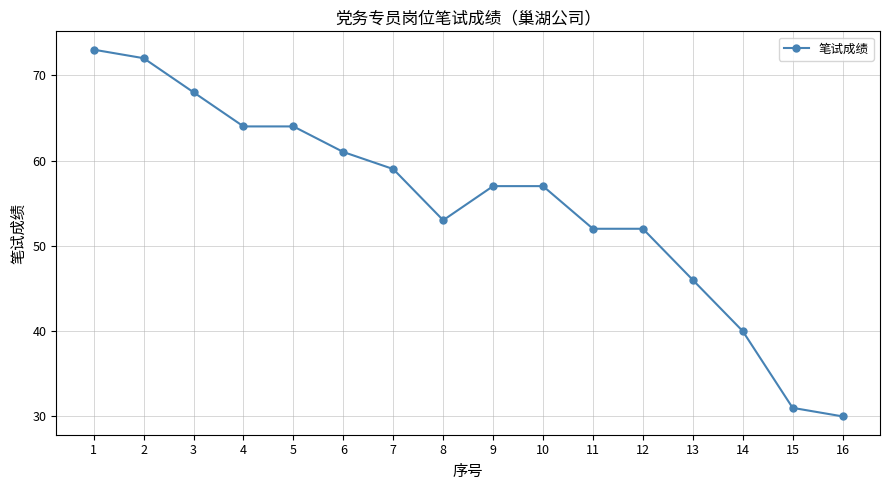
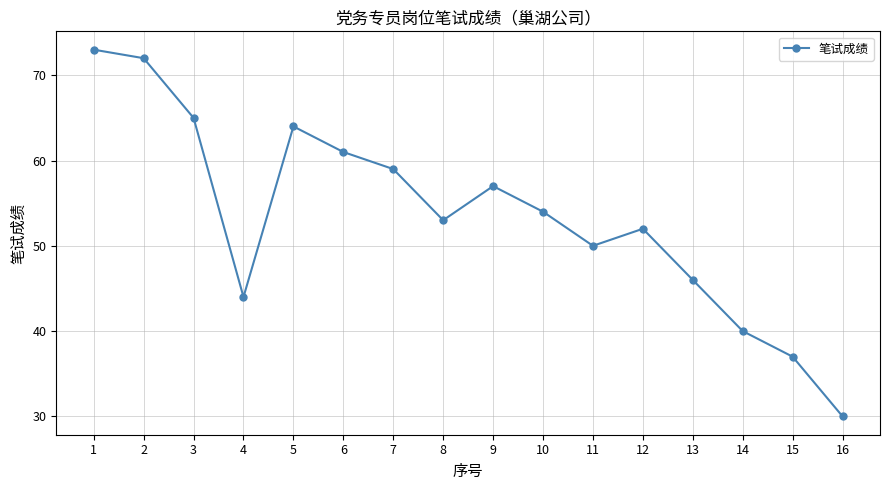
3: 68 -> 65
4: 64 -> 44
10: 57 -> 54
11: 52 -> 50
15: 31 -> 37
